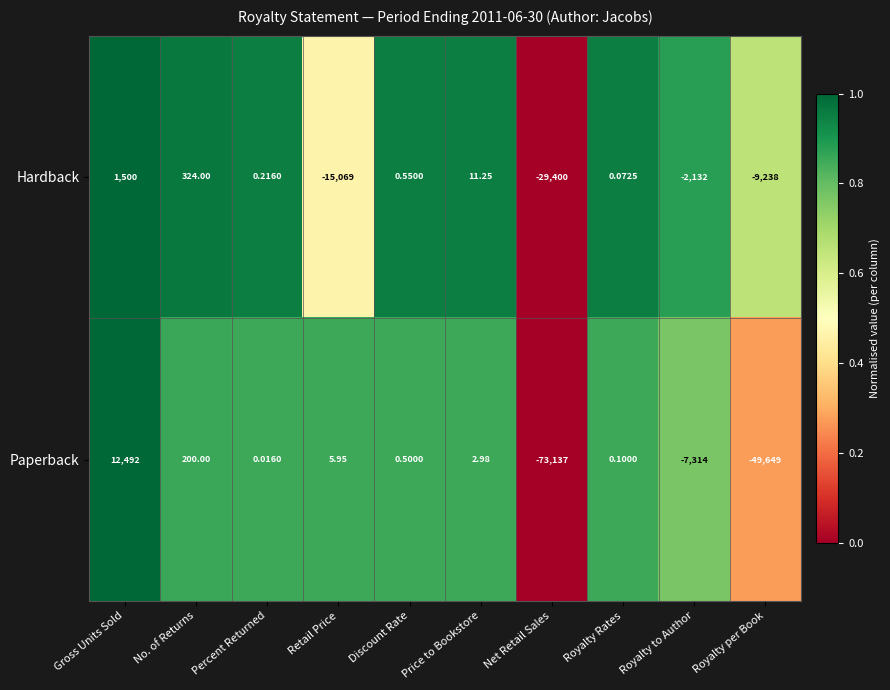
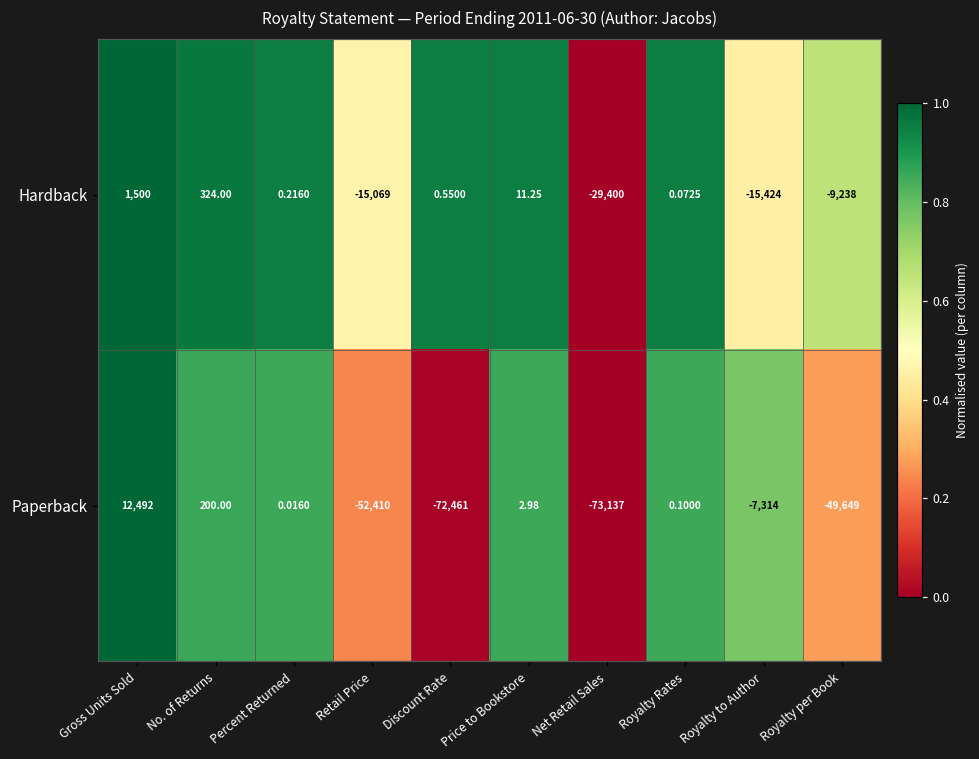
Hardback, Royalty to Author: -2,132 -> -15,424
Paperback, Retail Price: 5.95 -> -52,410
Paperback, Discount Rate: 0.5000 -> -72,461
